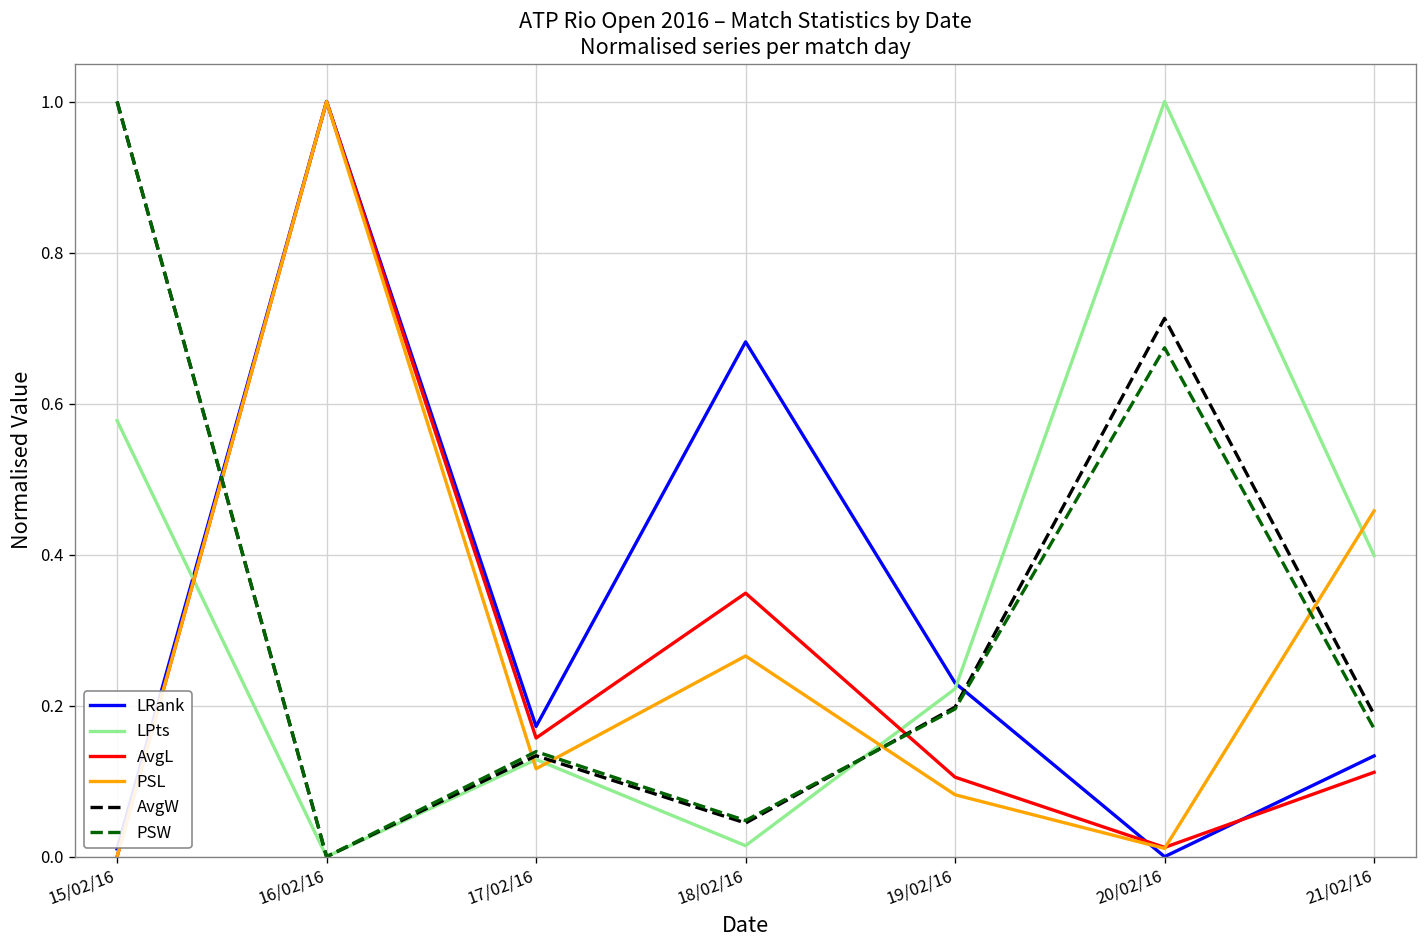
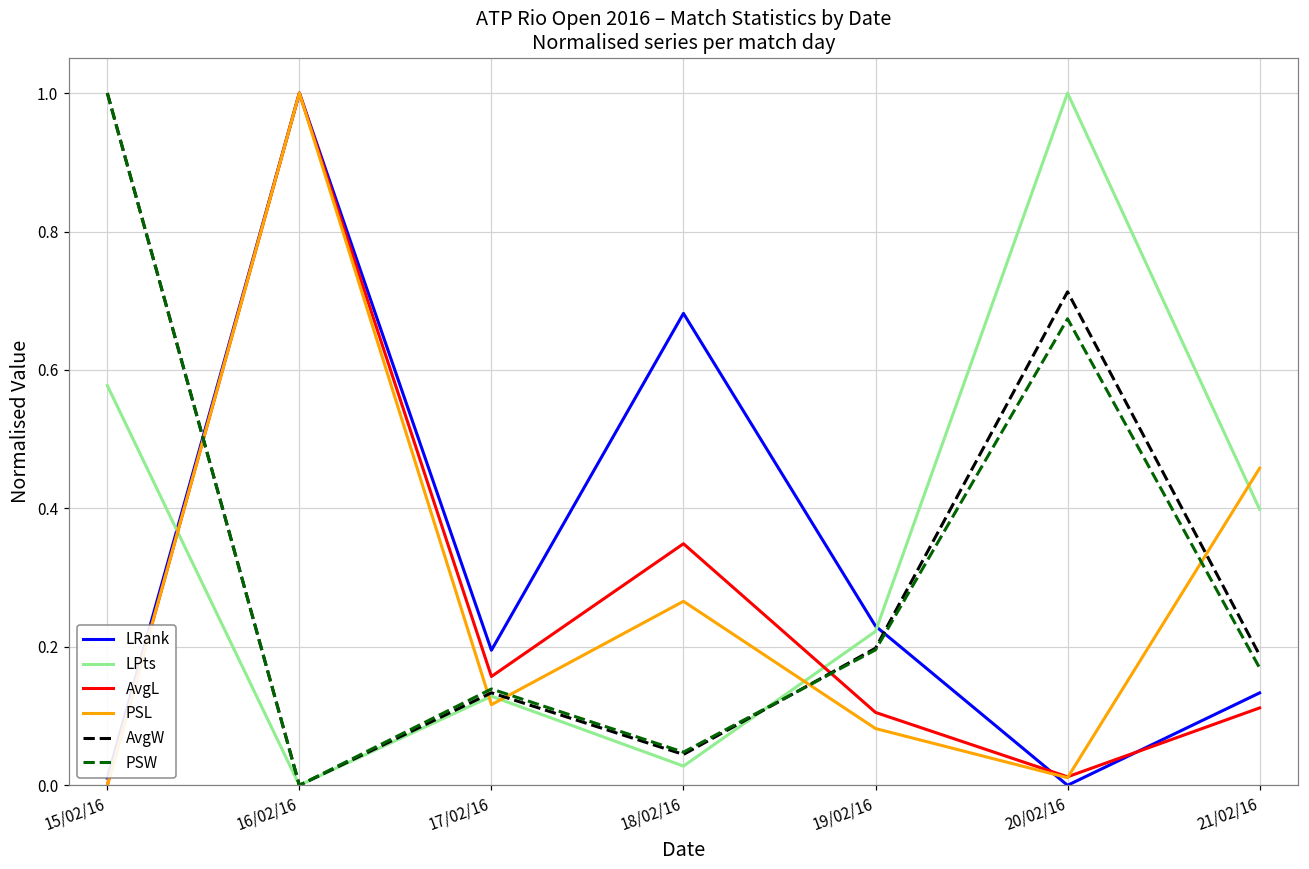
LRank, 17/02/16: 0.17 -> 0.20
LPts, 18/02/16: 0.01 -> 0.03
